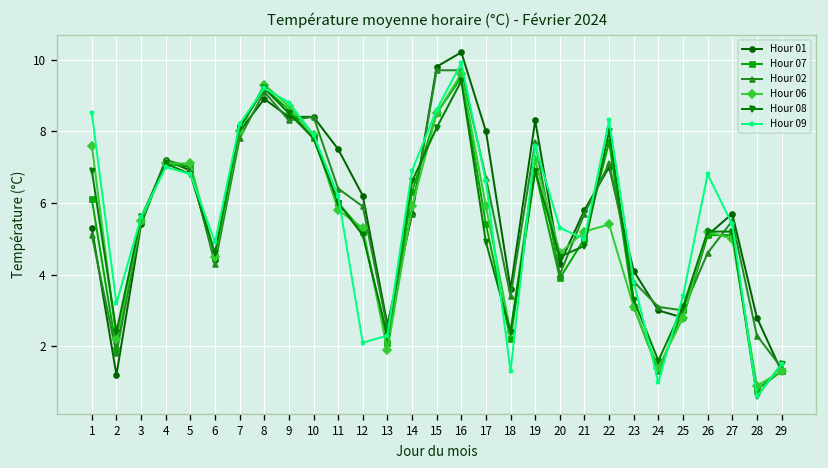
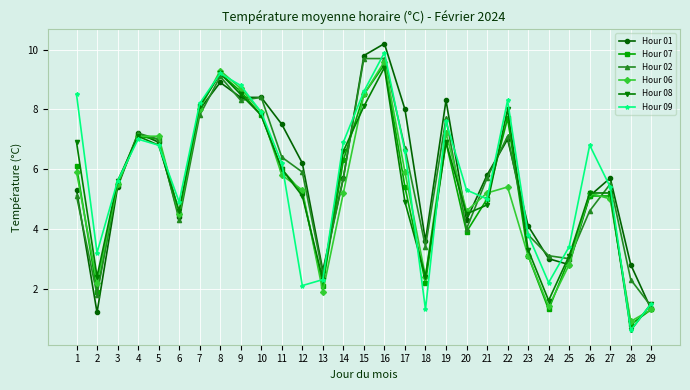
Hour 06, 1: 7.6 -> 5.9
Hour 06, 14: 5.9 -> 5.2
Hour 09, 24: 1.0 -> 2.2
